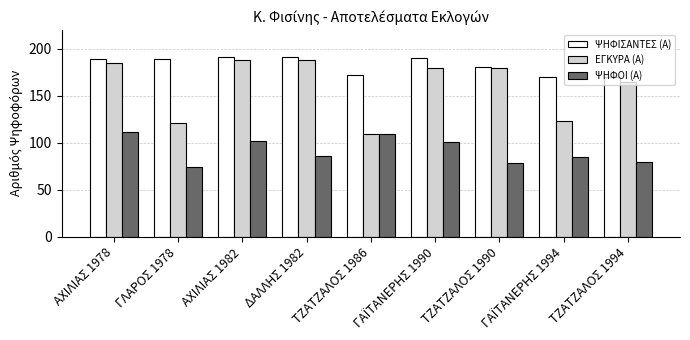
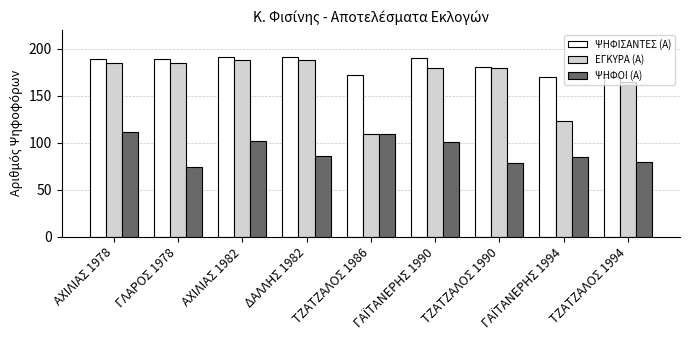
ΕΓΚΥΡΑ (Α), ΓΛΑΡΟΣ 1978: 120 -> 190
